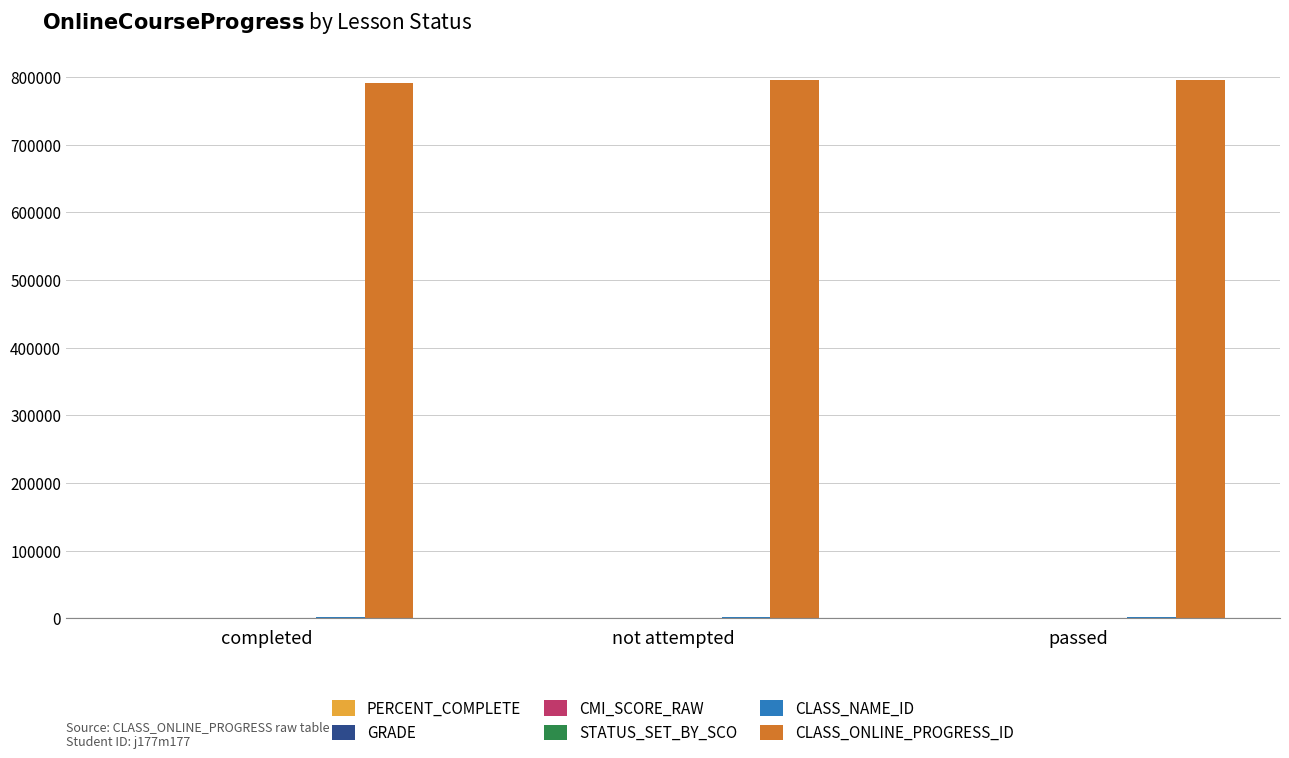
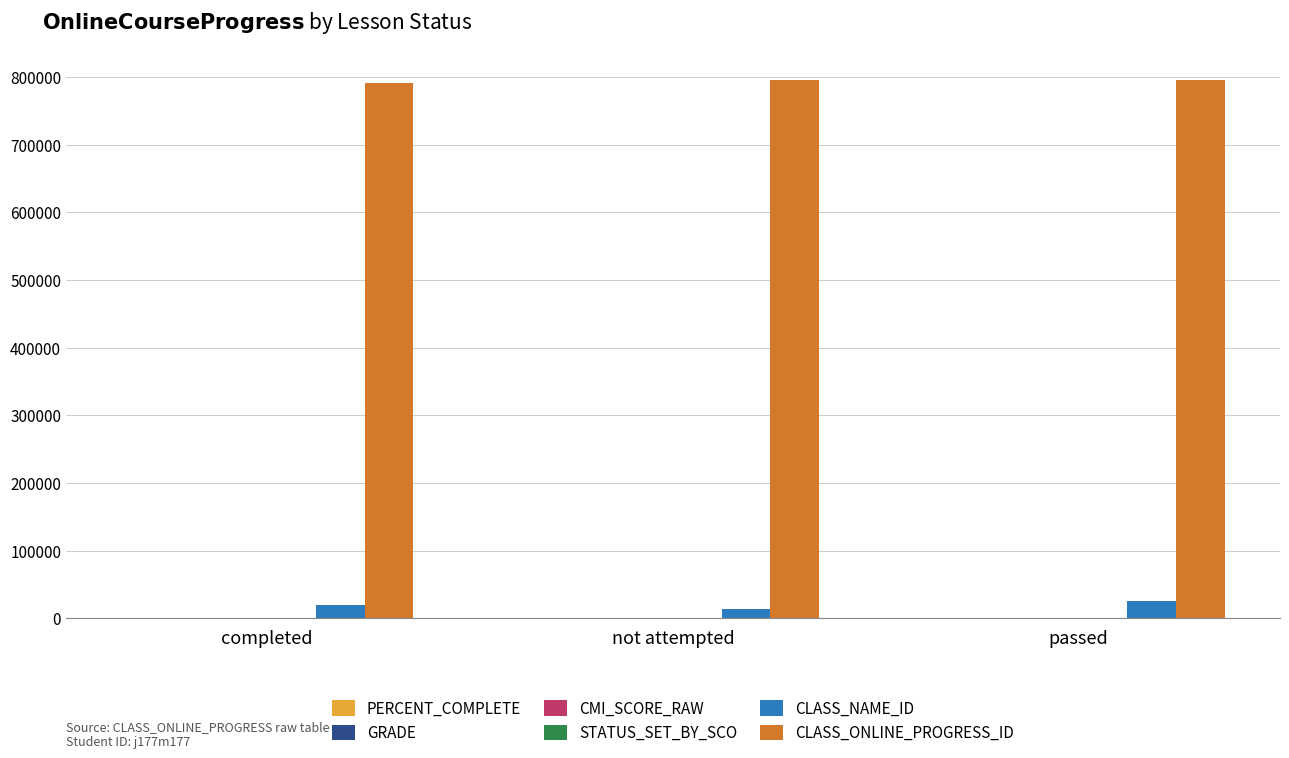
CLASS_NAME_ID, completed: 0 -> 20000
CLASS_NAME_ID, not attempted: 0 -> 10000
CLASS_NAME_ID, passed: 0 -> 30000
